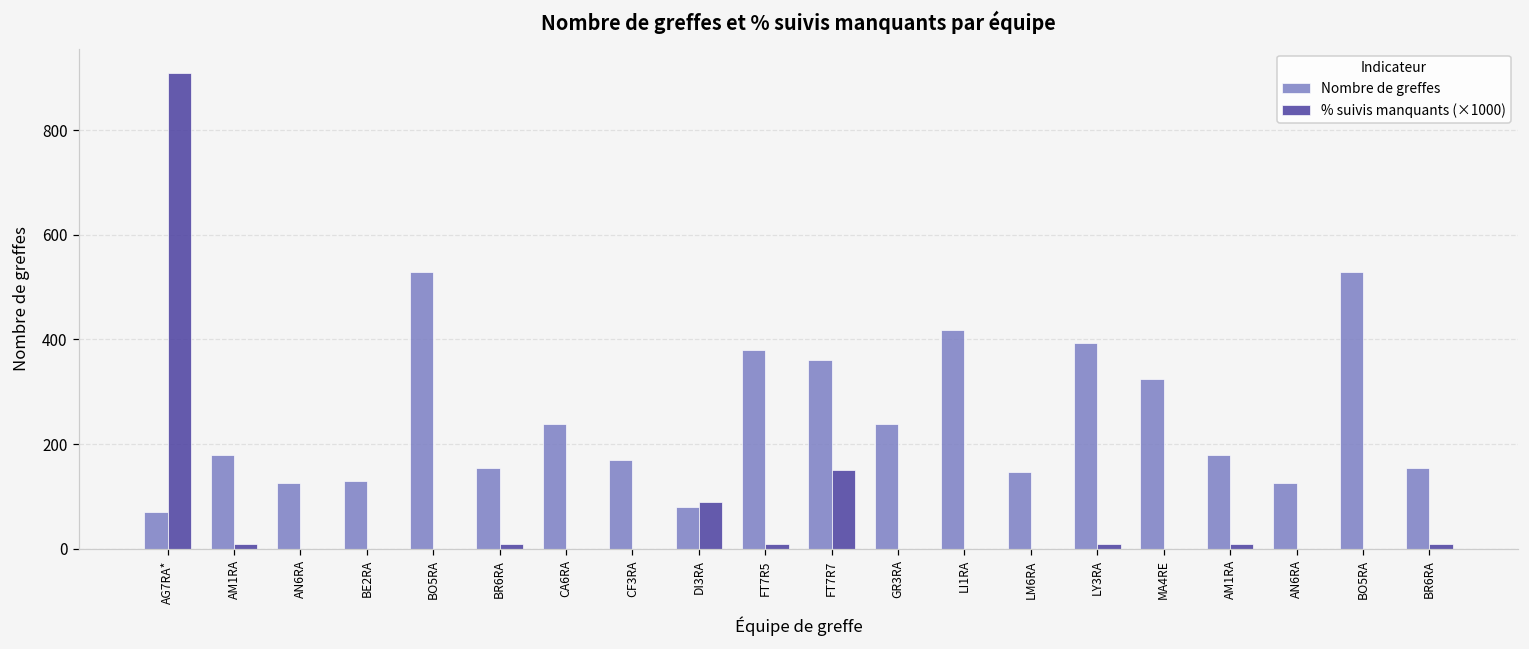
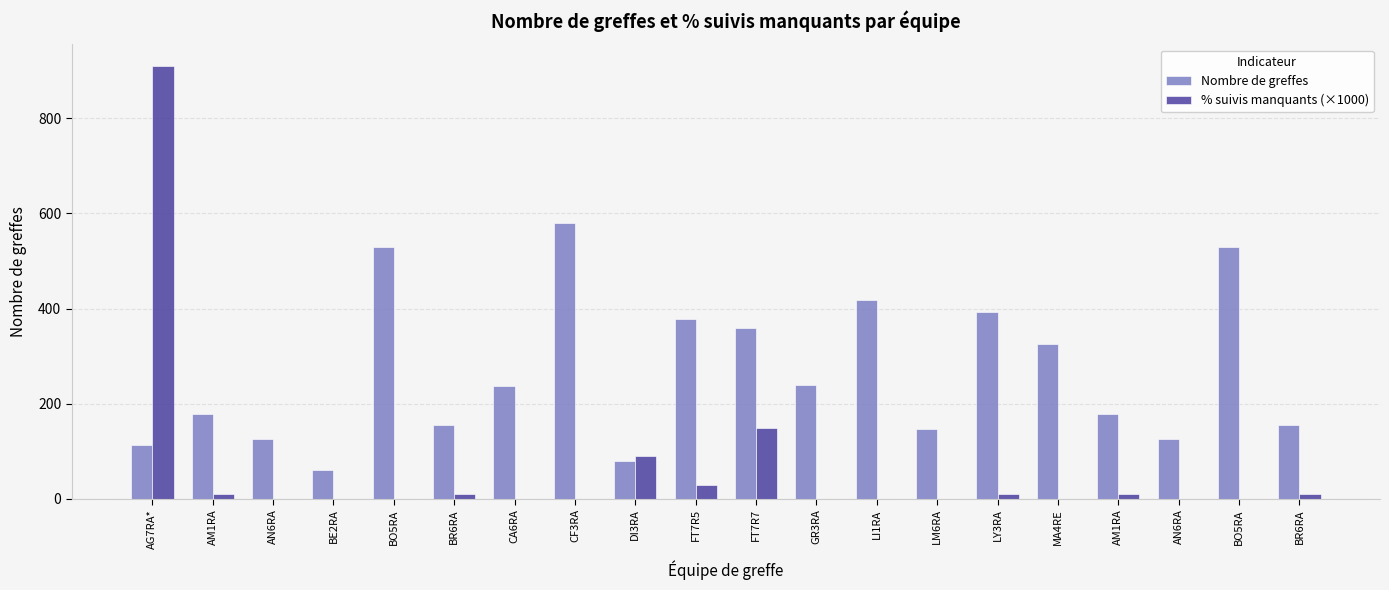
Nombre de greffes, AG7RA*: 70 -> 110
Nombre de greffes, BE2RA: 130 -> 60
Nombre de greffes, CF3RA: 170 -> 580
% suivis manquants (×1000), FT7R5: 10 -> 30
